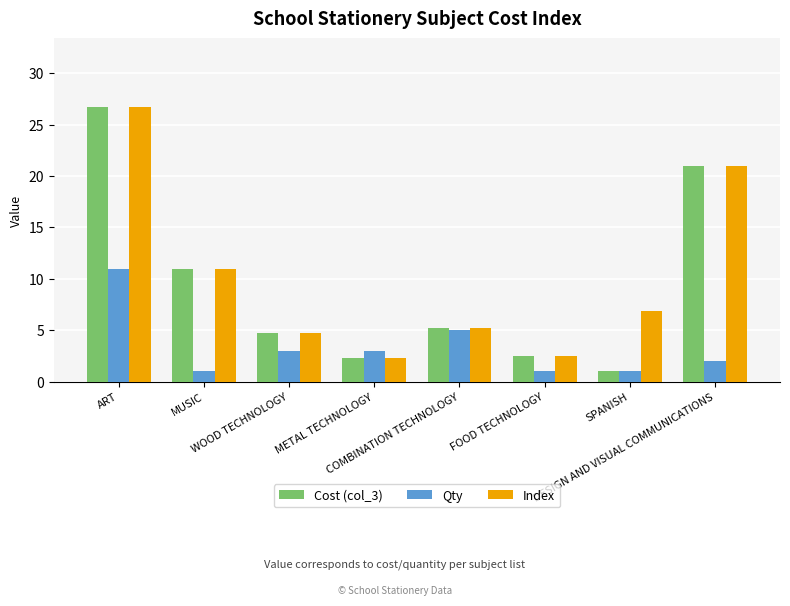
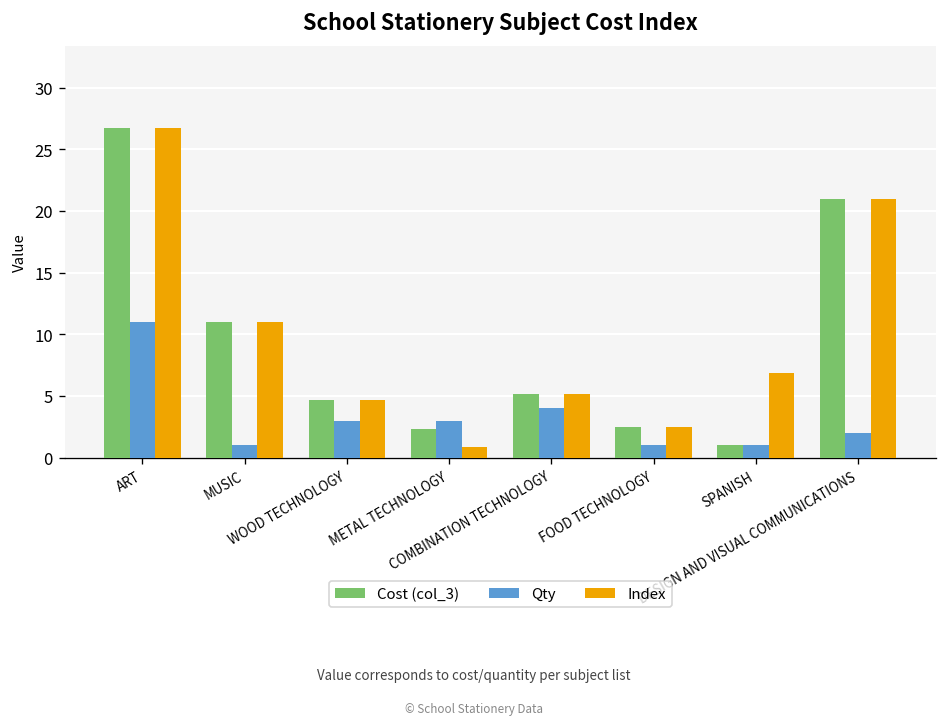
Index, METAL TECHNOLOGY: 2.3 -> 0.9
Qty, COMBINATION TECHNOLOGY: 5 -> 4
